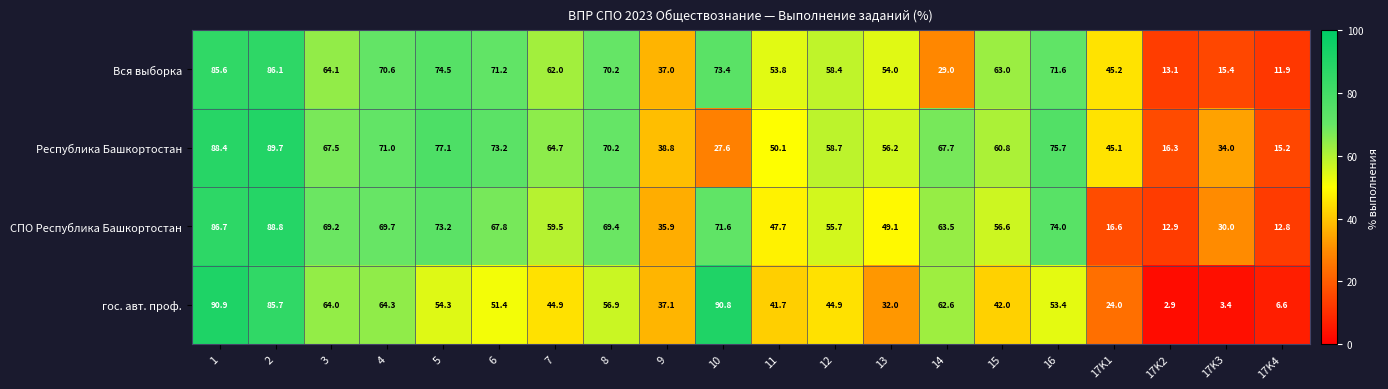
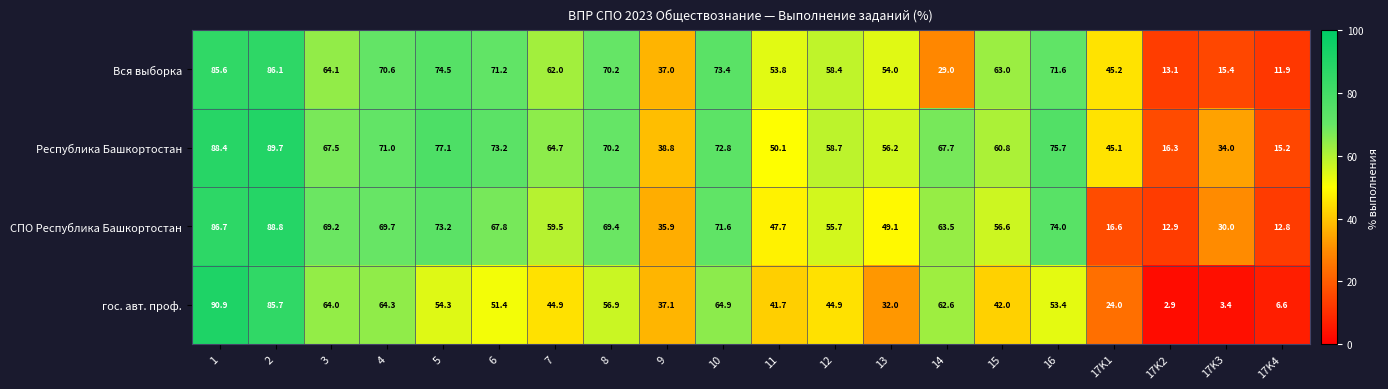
Республика Башкортостан, 10: 27.6 -> 72.8
гос. авт. проф., 10: 90.8 -> 64.9
